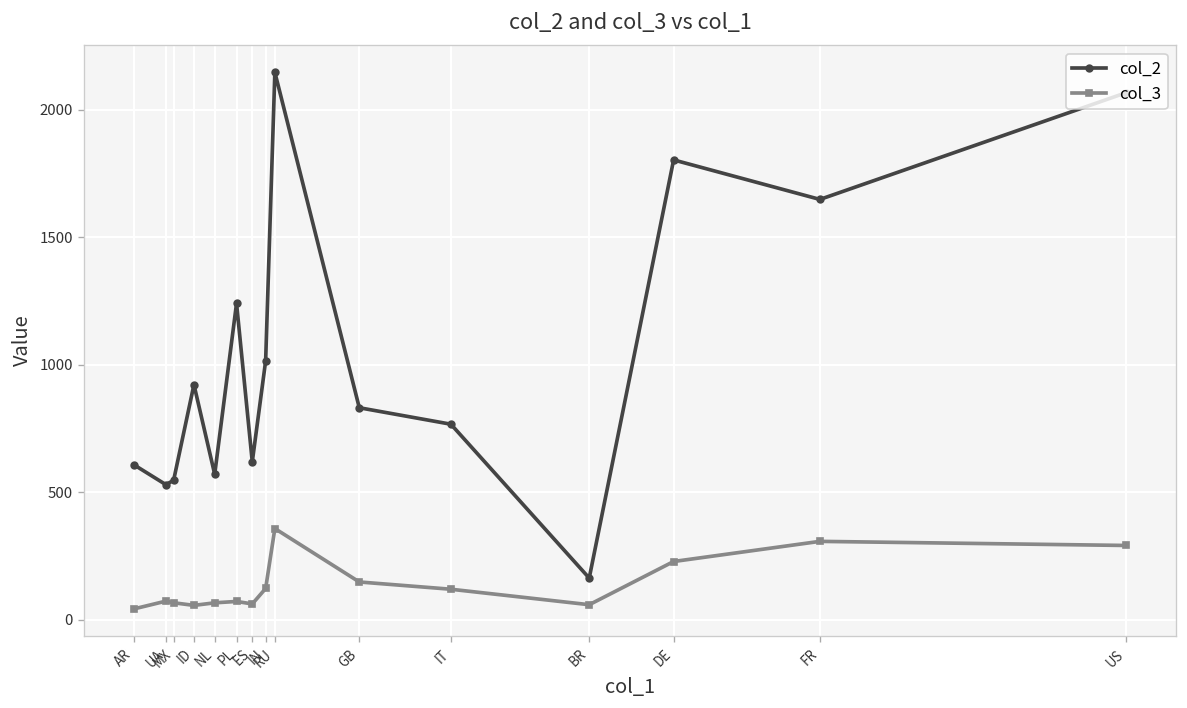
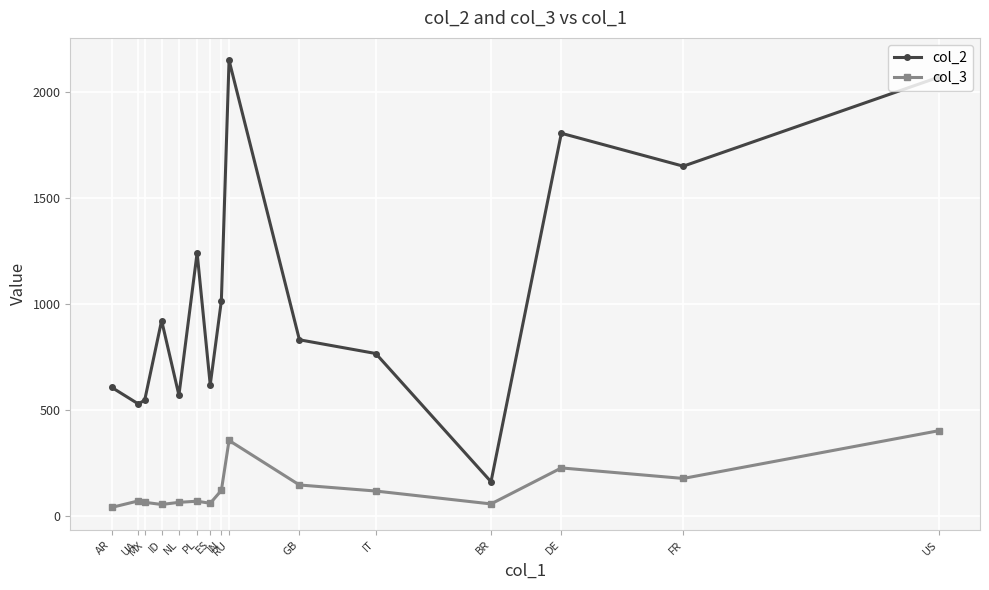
col_3, FR: 310 -> 180
col_3, US: 290 -> 400
